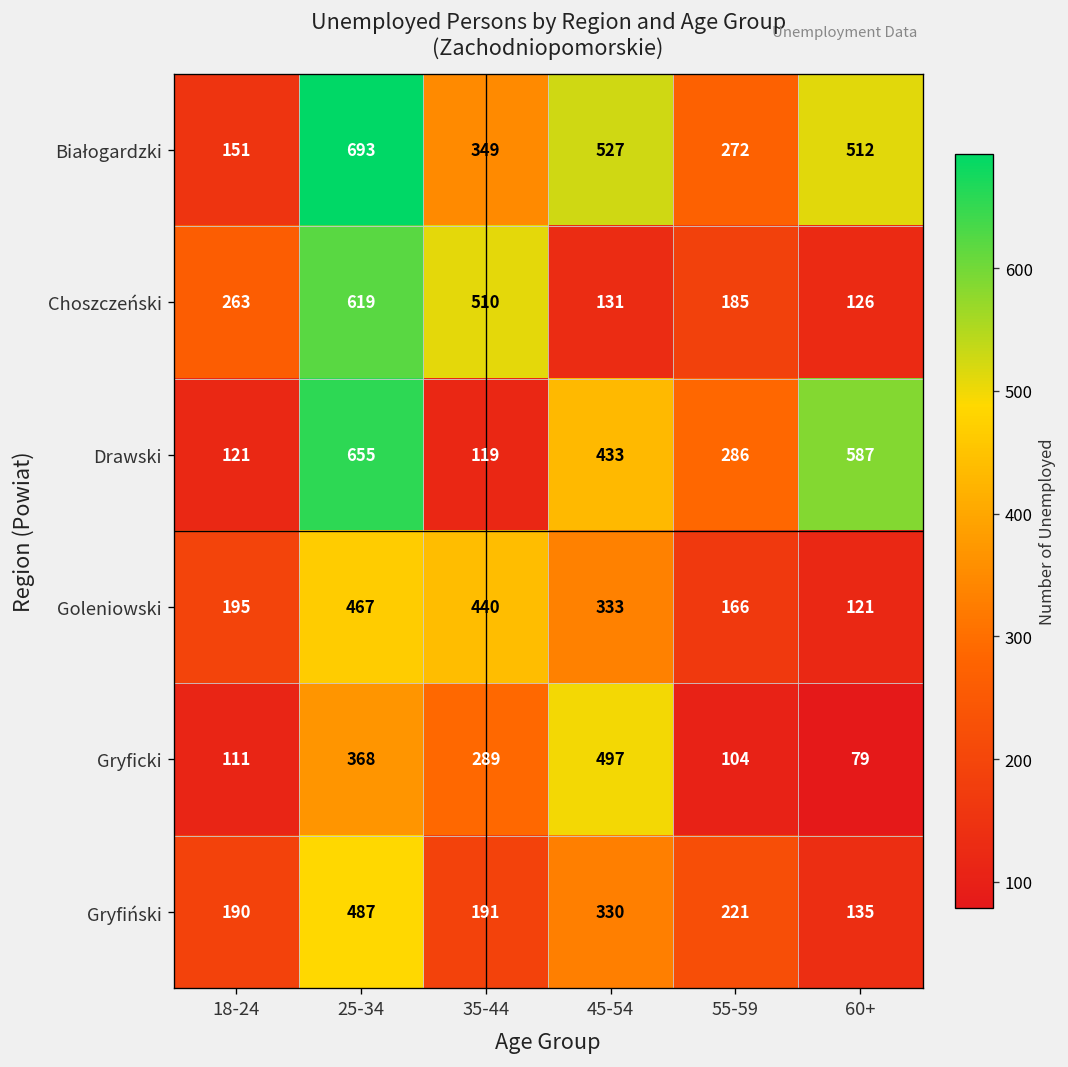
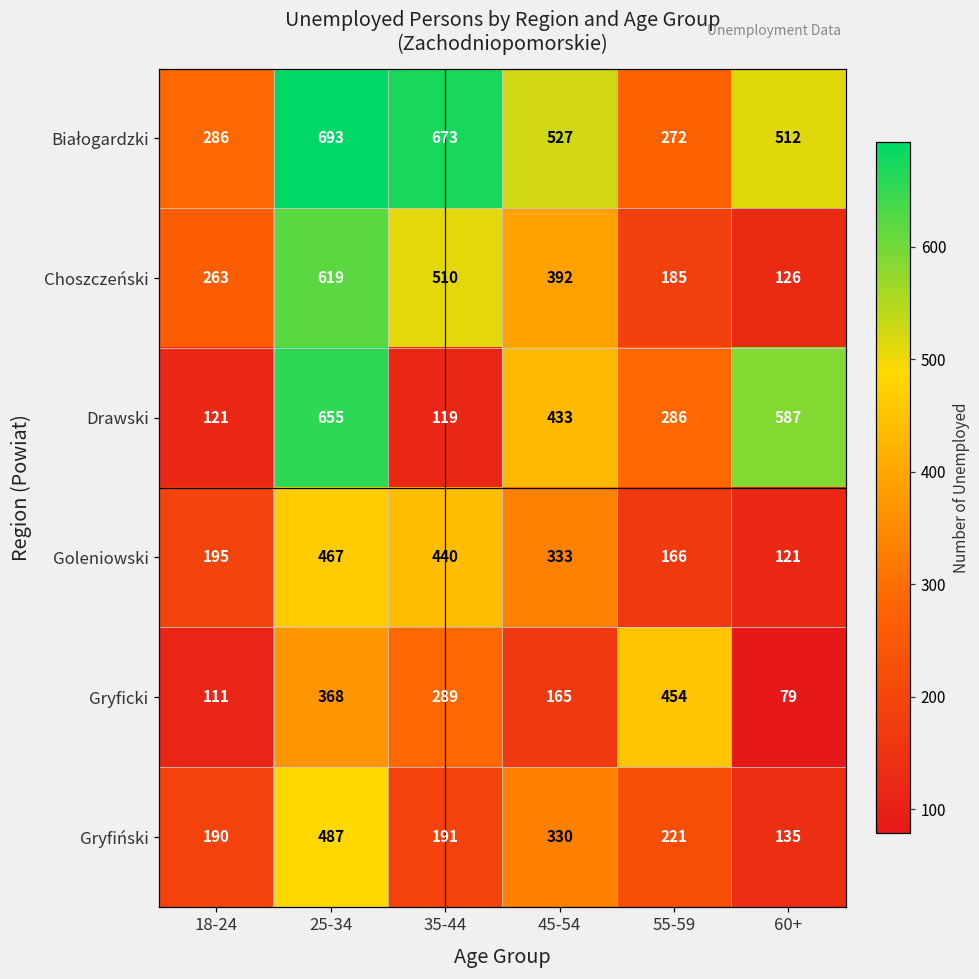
Białogardzki, 18-24: 151 -> 286
Białogardzki, 35-44: 349 -> 673
Choszczeński, 45-54: 131 -> 392
Gryficki, 45-54: 497 -> 165
Gryficki, 55-59: 104 -> 454
